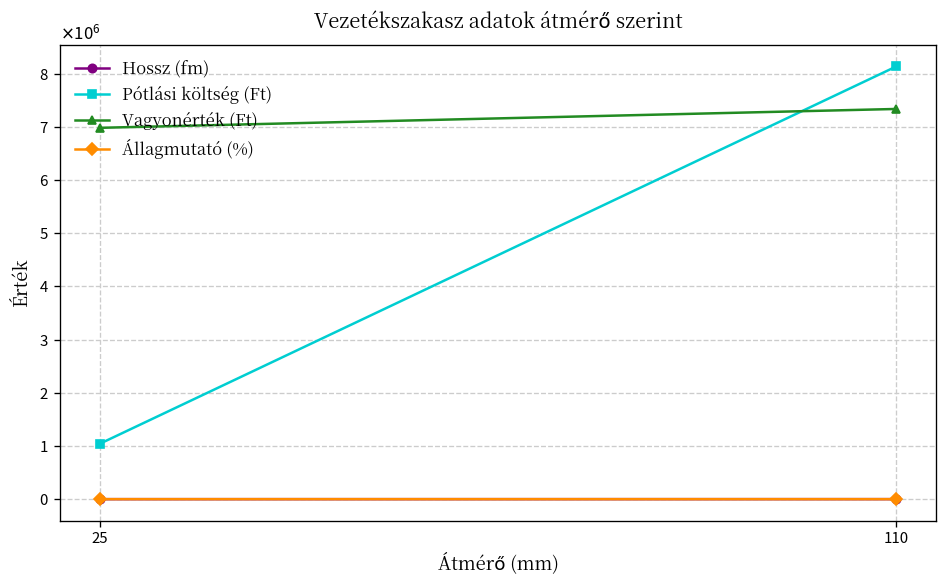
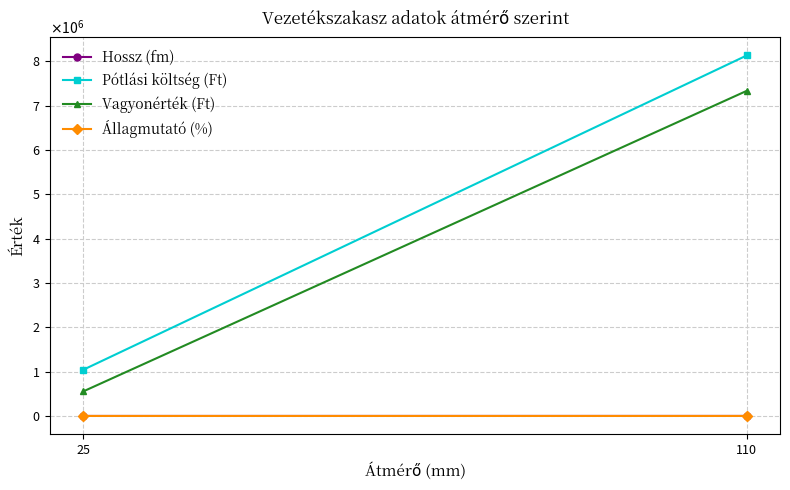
Vagyonérték (Ft), 25: 7000000 -> 600000
